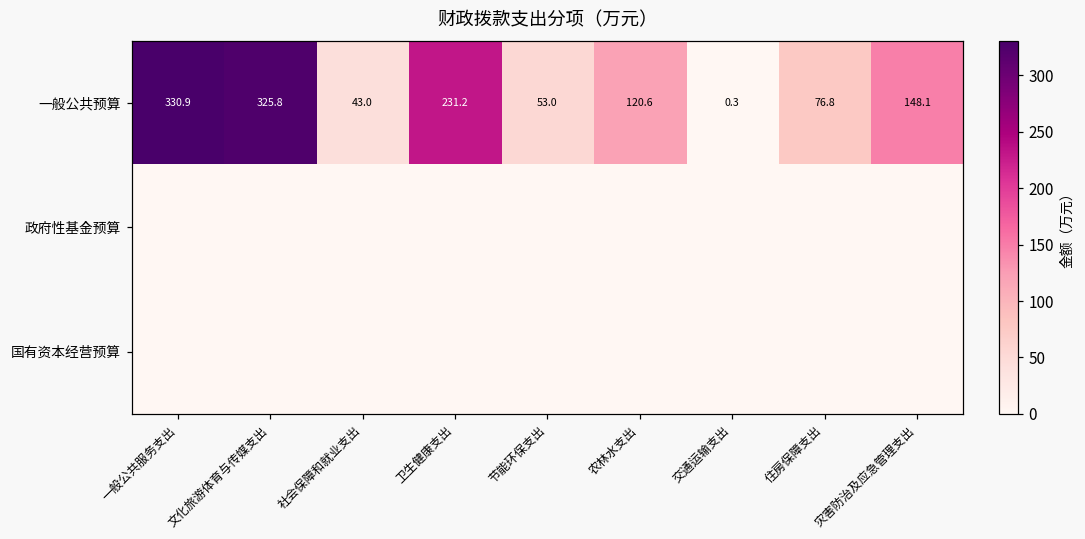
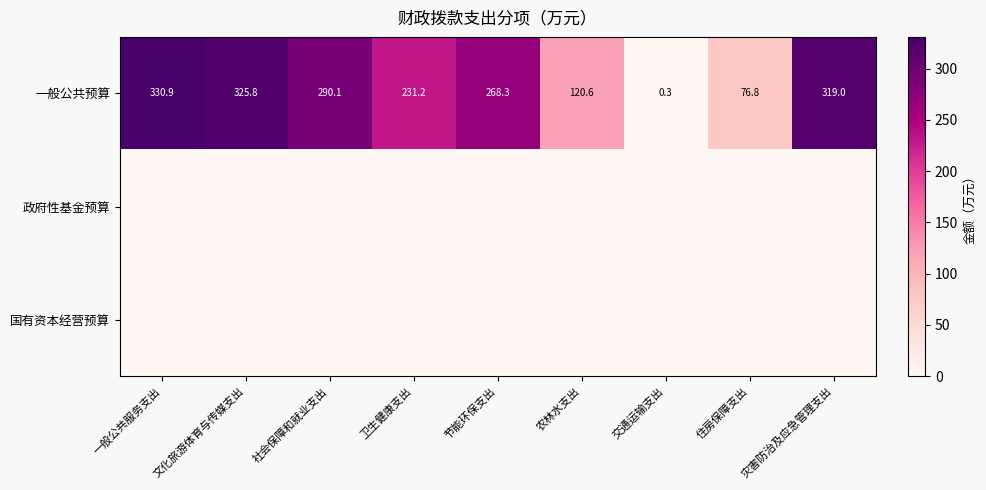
一般公共预算, 社会保障和就业支出: 43.0 -> 290.1
一般公共预算, 节能环保支出: 53.0 -> 268.3
一般公共预算, 灾害防治及应急管理支出: 148.1 -> 319.0
